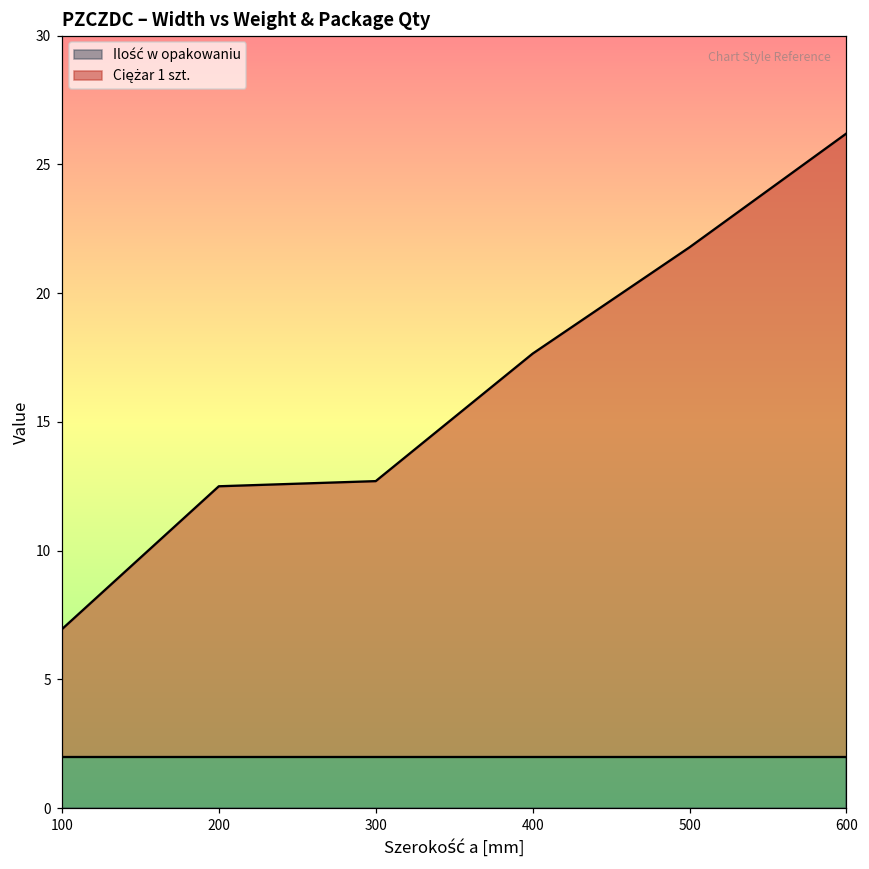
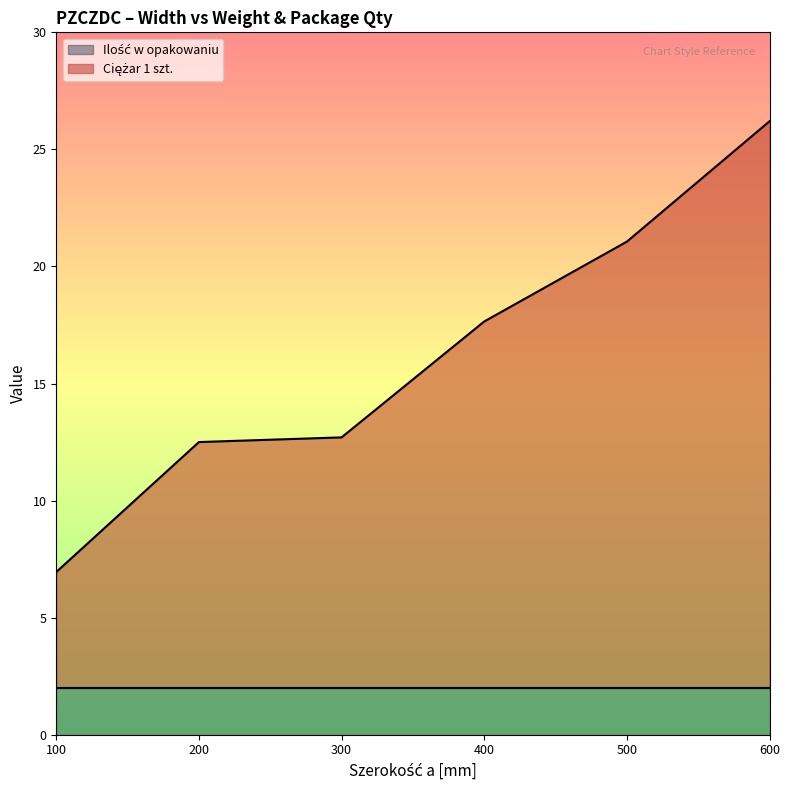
Ciężar 1 szt., 500: 21.8 -> 21.1
